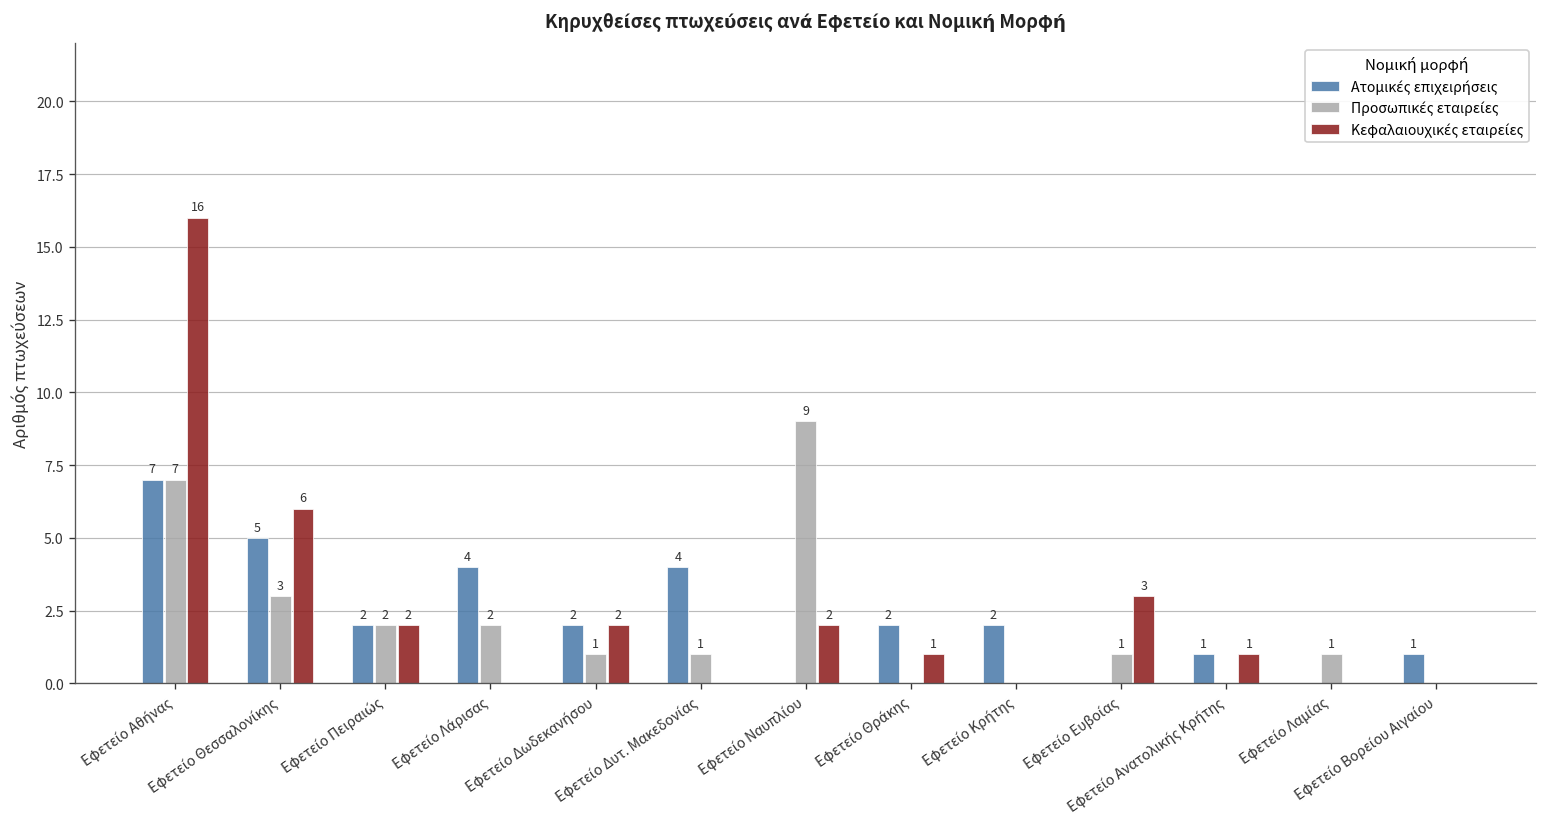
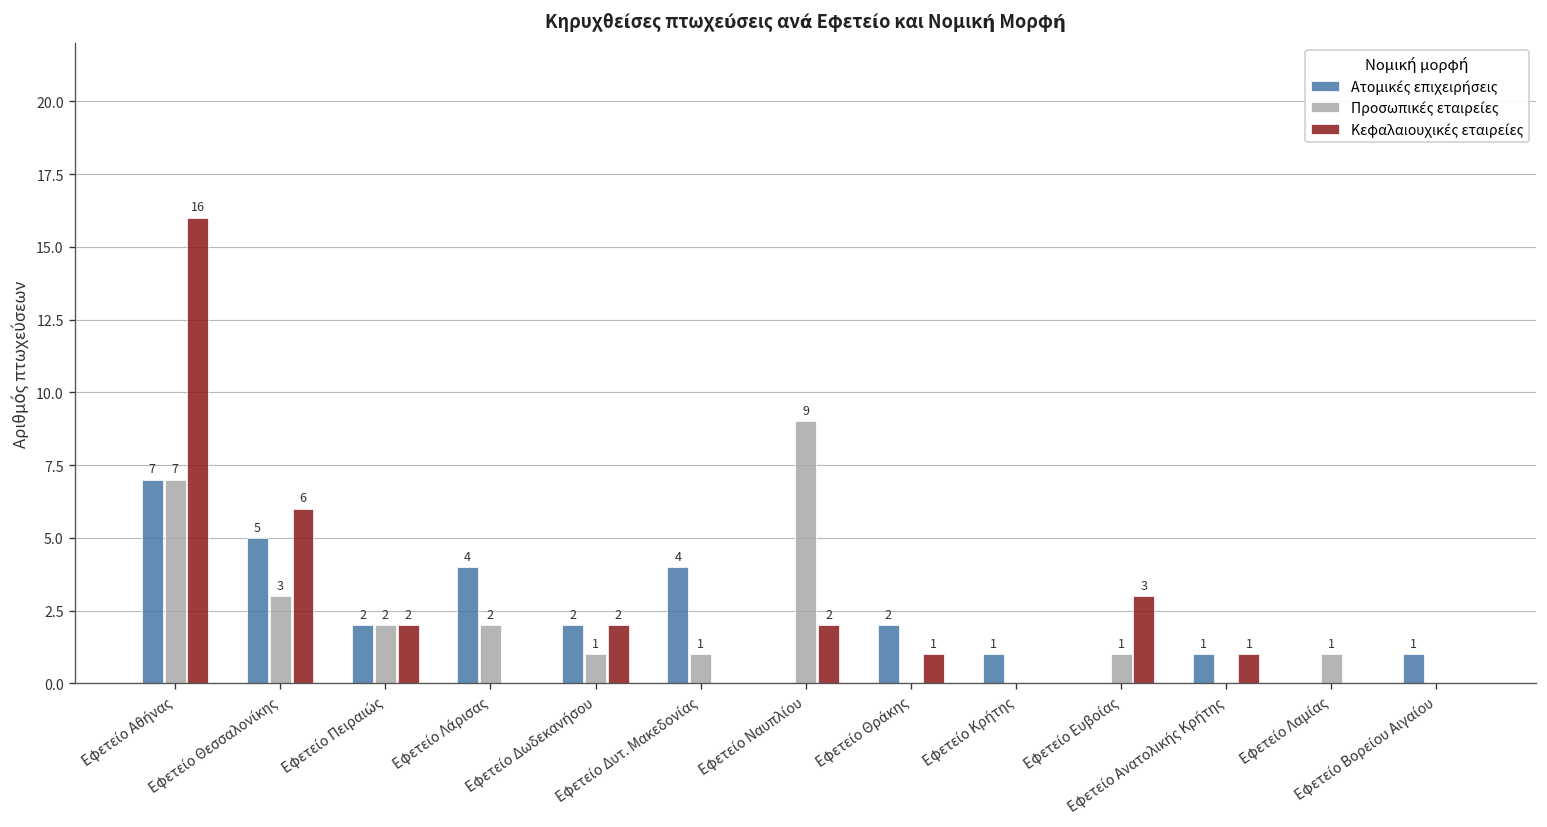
Ατομικές επιχειρήσεις, Εφετείο Κρήτης: 2 -> 1
